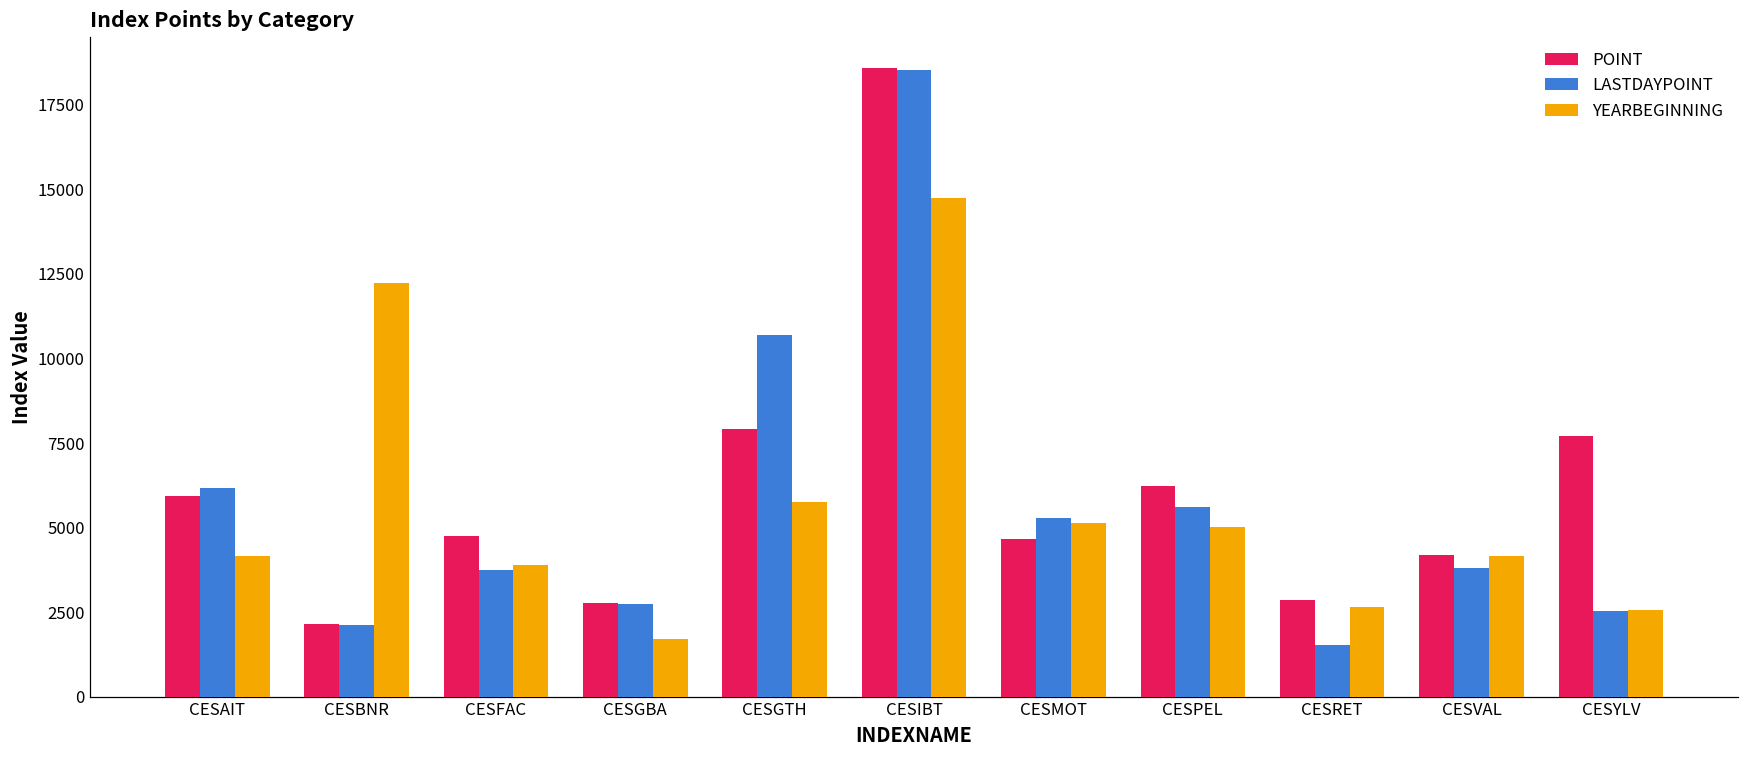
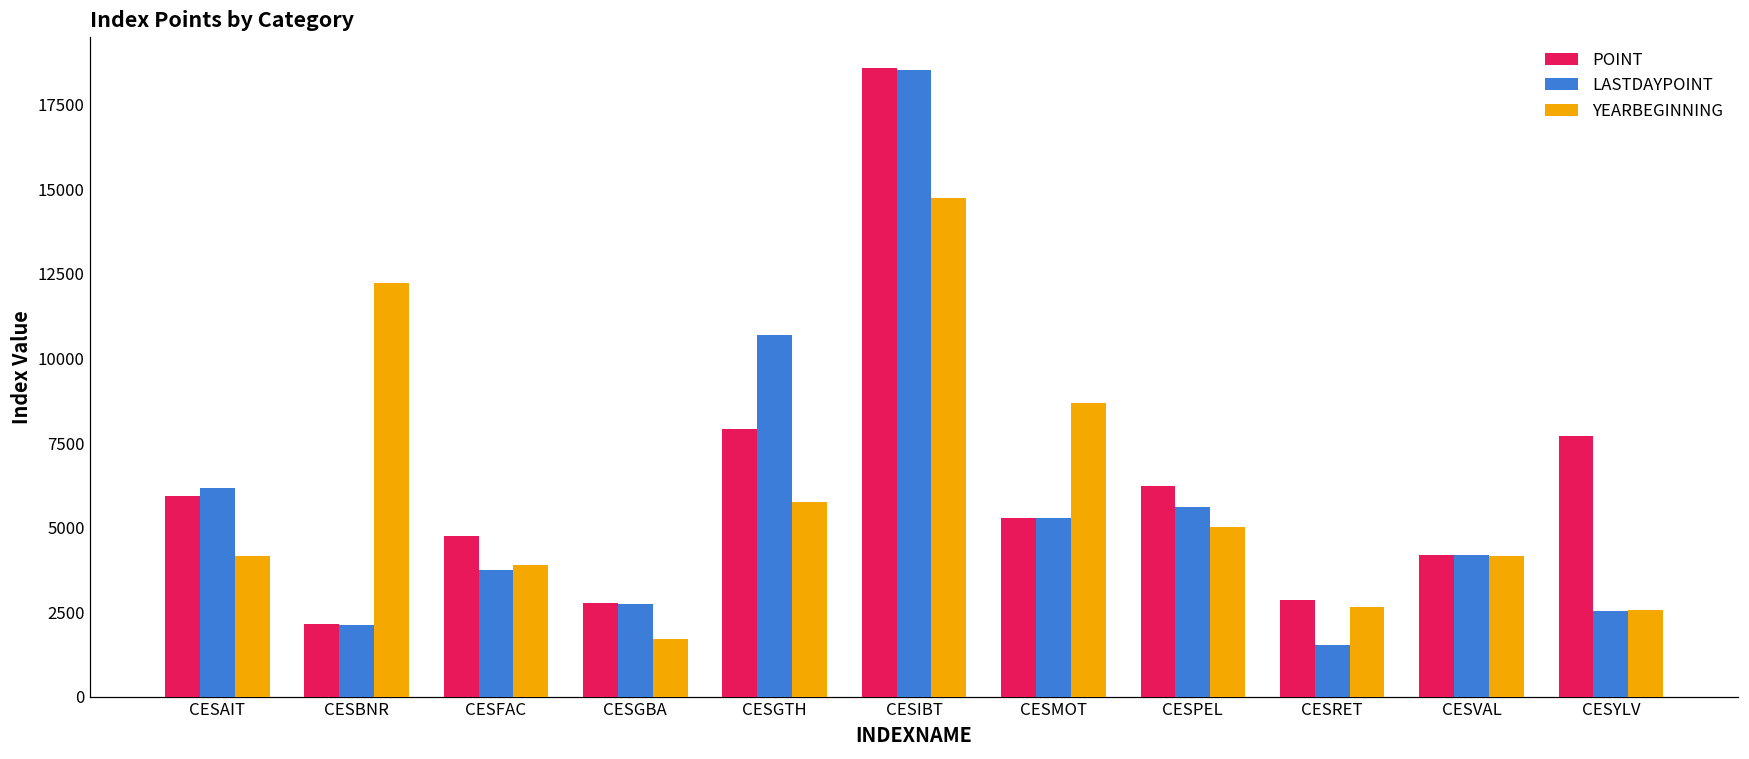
POINT, CESMOT: 4700 -> 5300
YEARBEGINNING, CESMOT: 5100 -> 8700
LASTDAYPOINT, CESVAL: 3800 -> 4200
